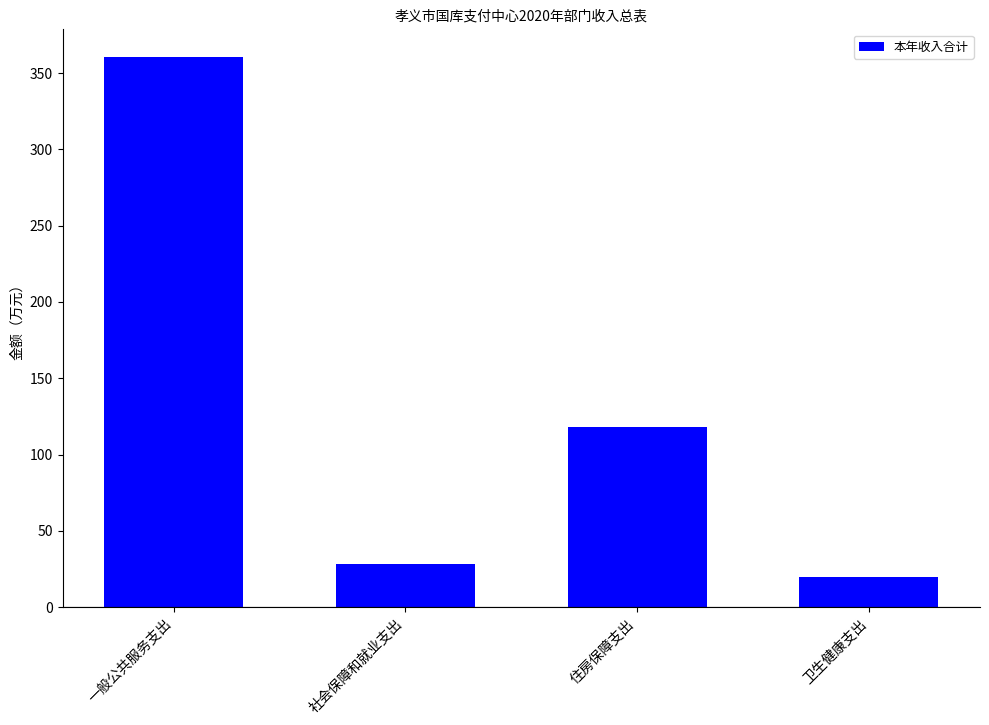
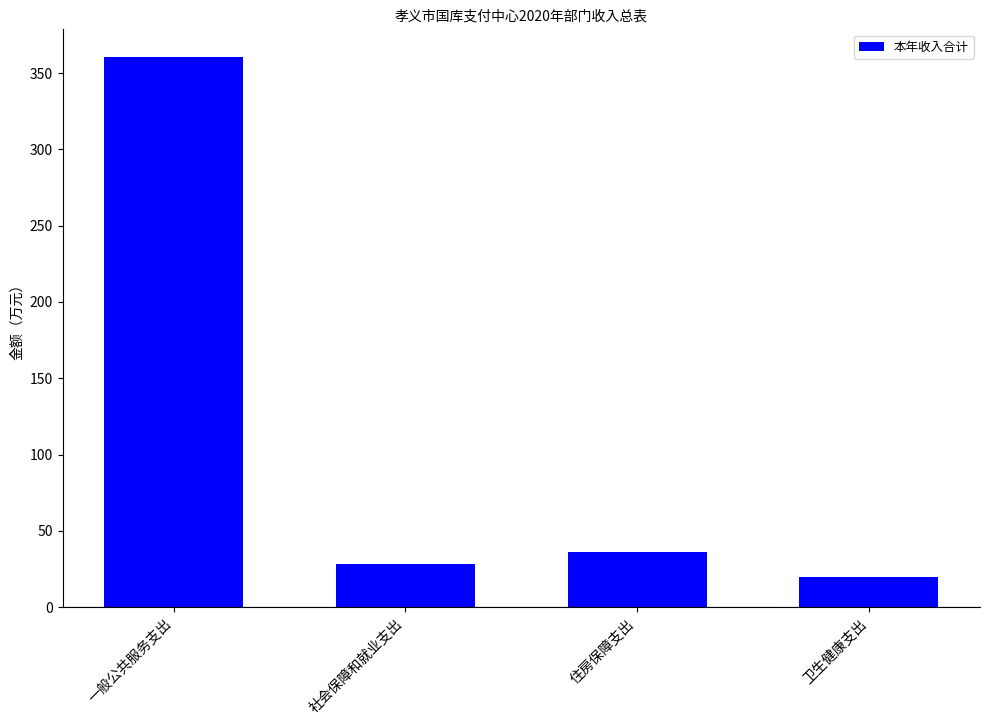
住房保障支出: 118 -> 36
